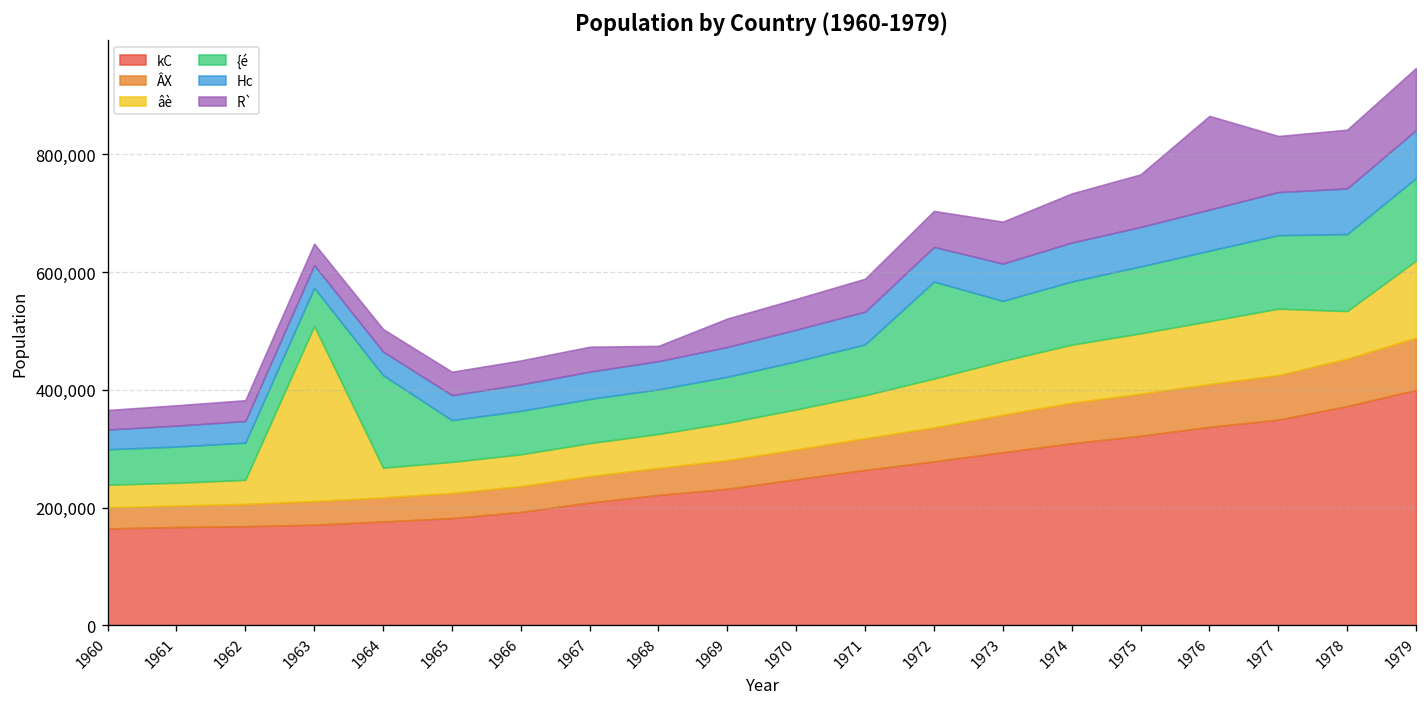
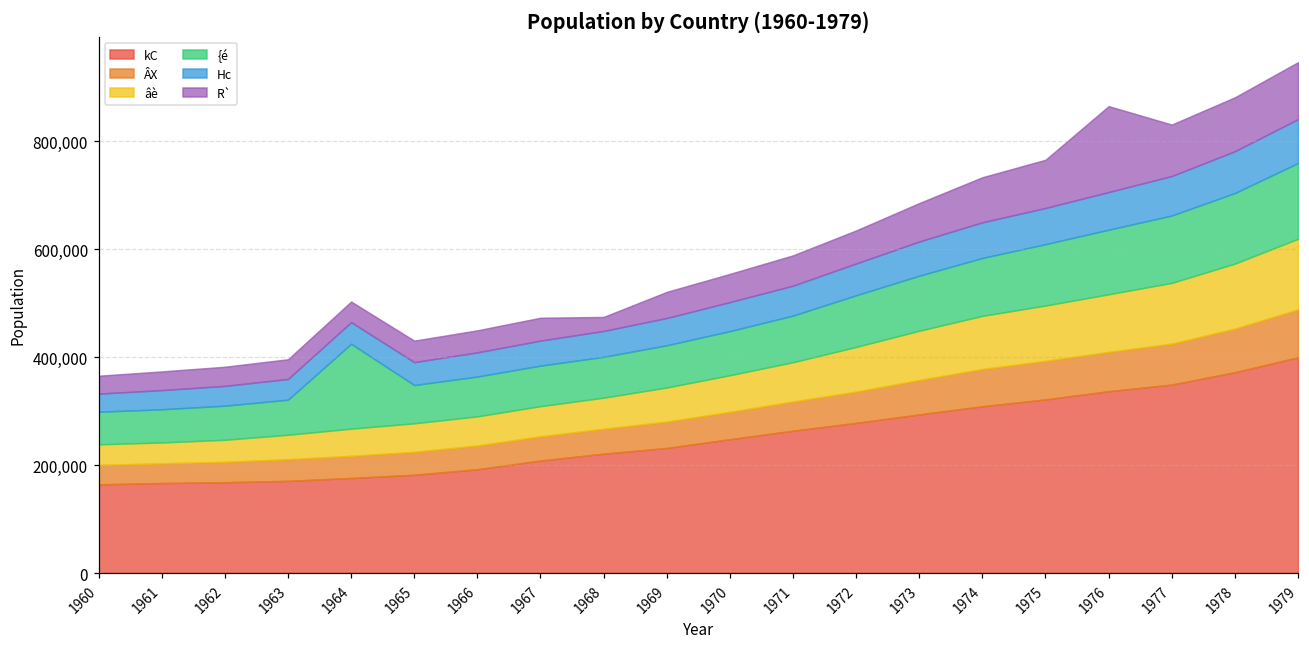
âè, 1963: 300,000 -> 50,000
{é, 1972: 160,000 -> 100,000
âè, 1978: 80,000 -> 120,000
